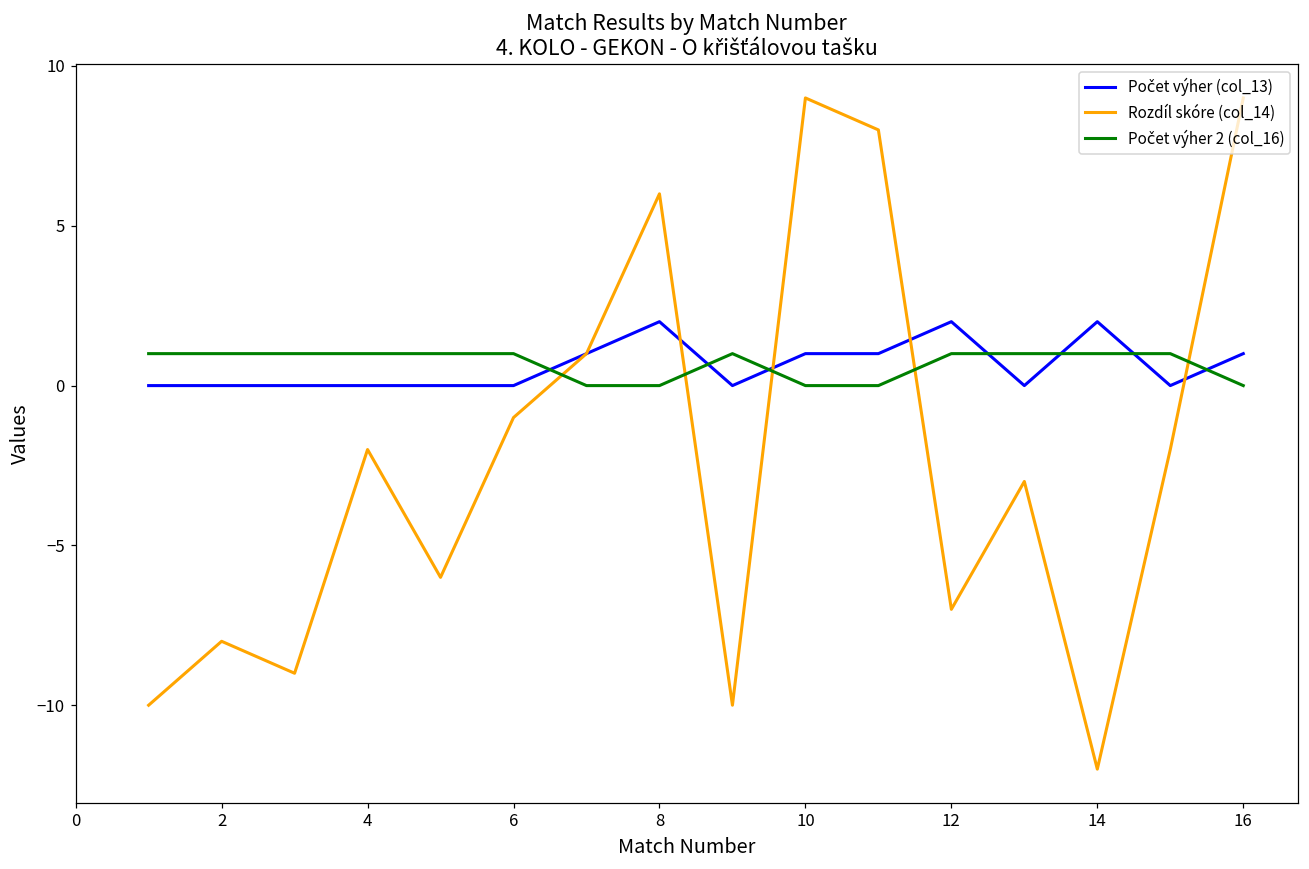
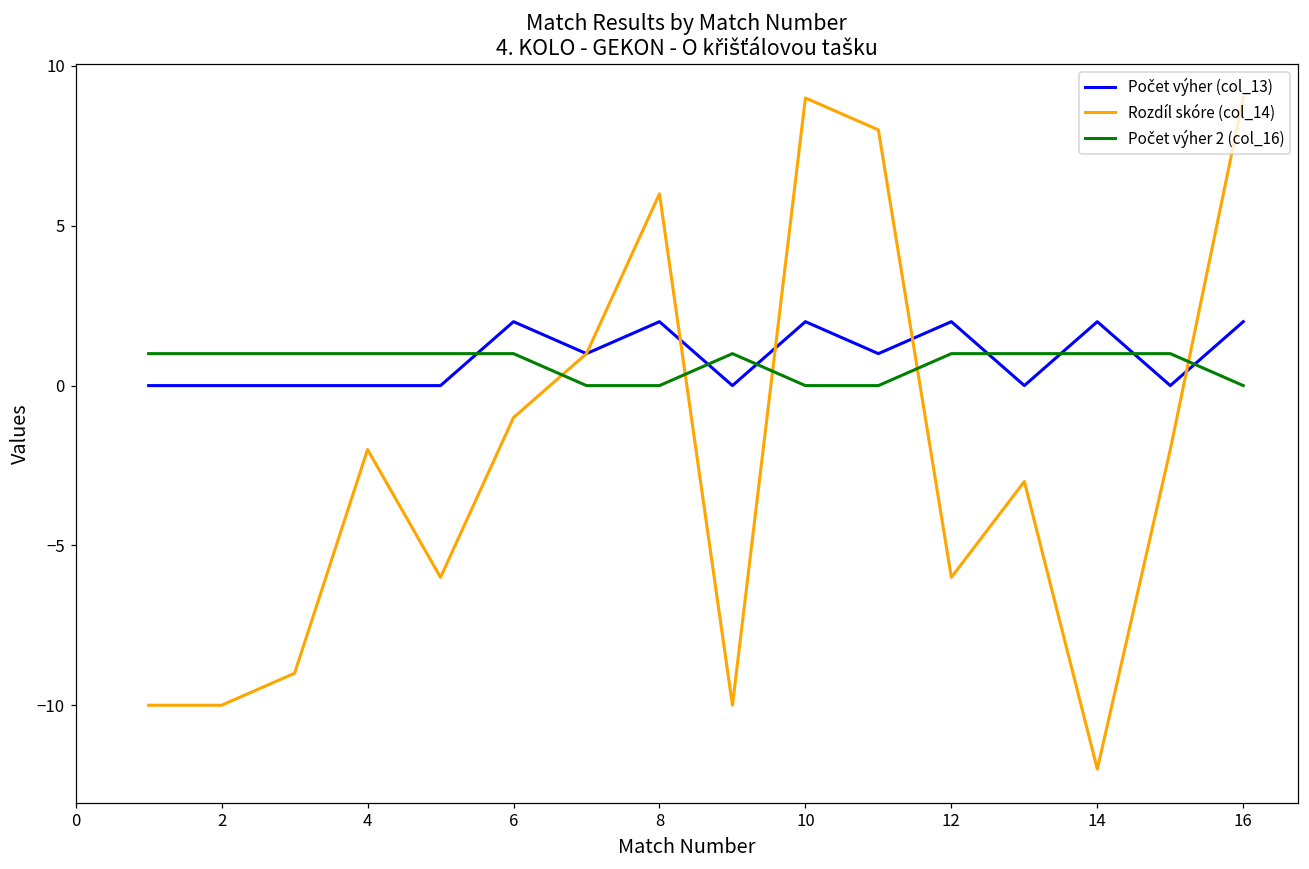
Rozdíl skóre (col_14), 2: -8 -> -10
Počet výher (col_13), 6: 0 -> 2
Počet výher (col_13), 10: 1 -> 2
Rozdíl skóre (col_14), 12: -7 -> -6
Počet výher (col_13), 16: 1 -> 2
